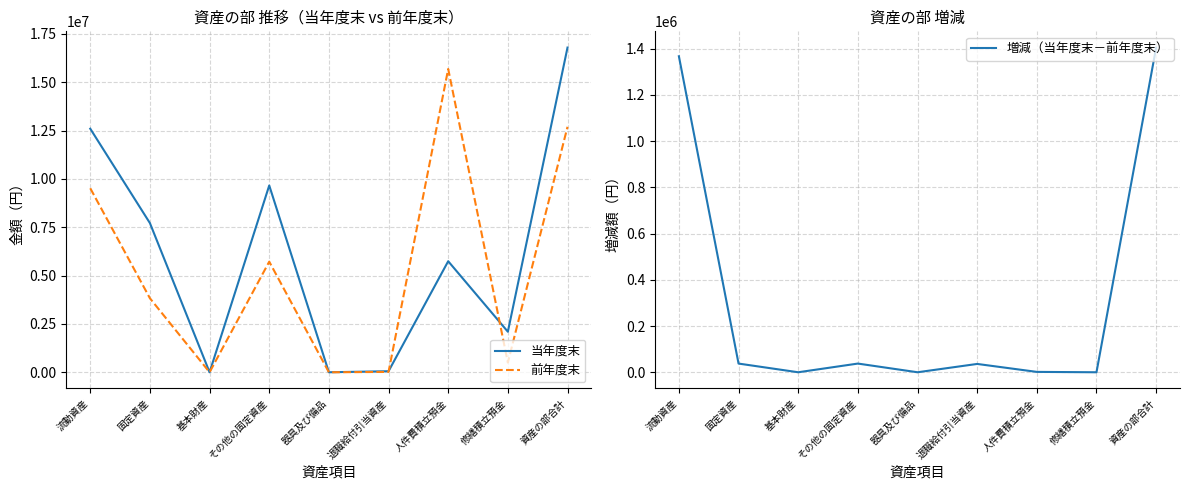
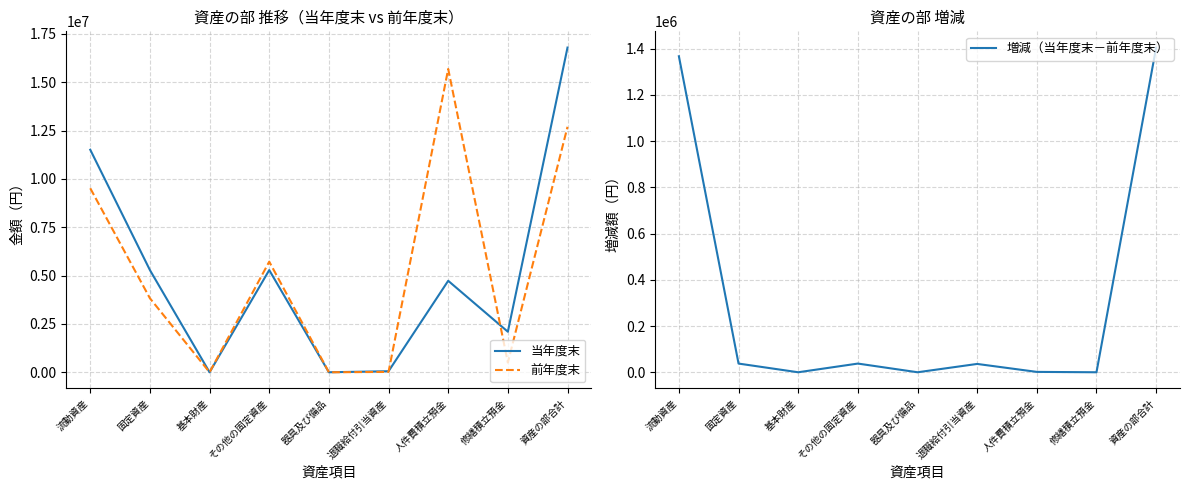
資産の部 推移（当年度末 vs 前年度末）, 当年度末, 流動資産: 12600000 -> 11500000
資産の部 推移（当年度末 vs 前年度末）, 当年度末, 固定資産: 7700000 -> 5300000
資産の部 推移（当年度末 vs 前年度末）, 当年度末, その他の固定資産: 9700000 -> 5300000
資産の部 推移（当年度末 vs 前年度末）, 当年度末, 人件費積立預金: 5700000 -> 4700000
